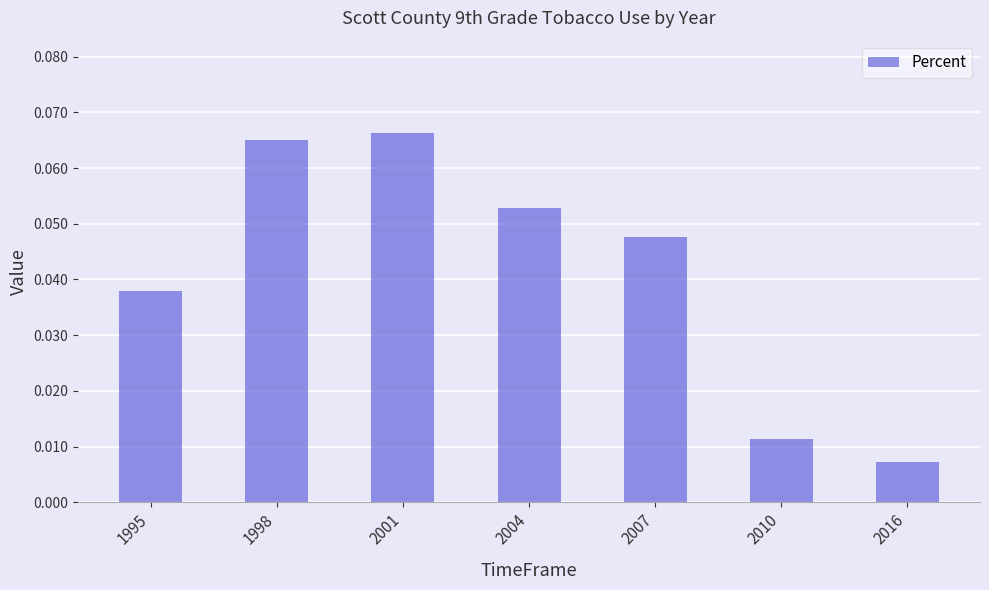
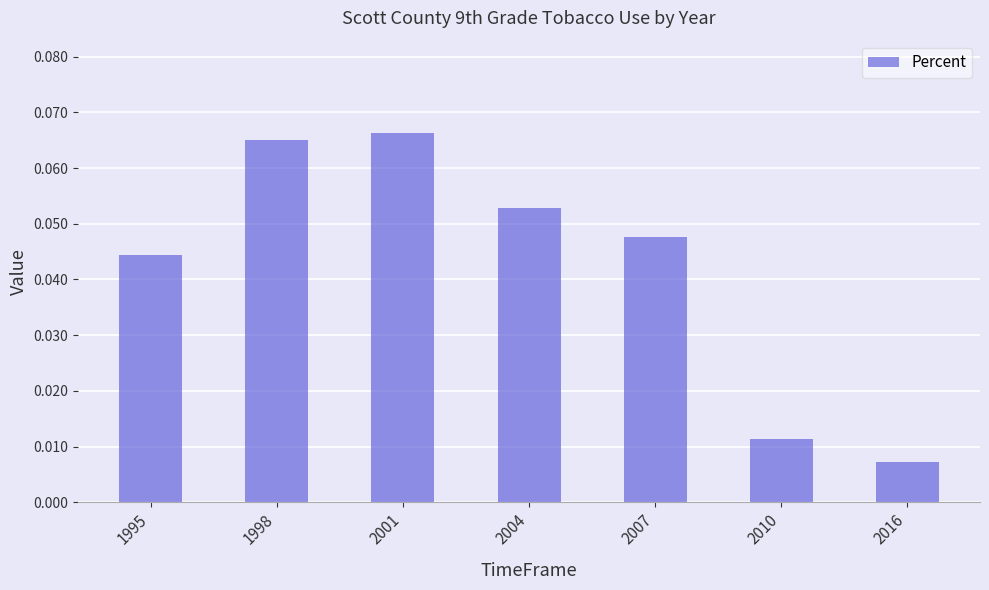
1995: 0.038 -> 0.044
